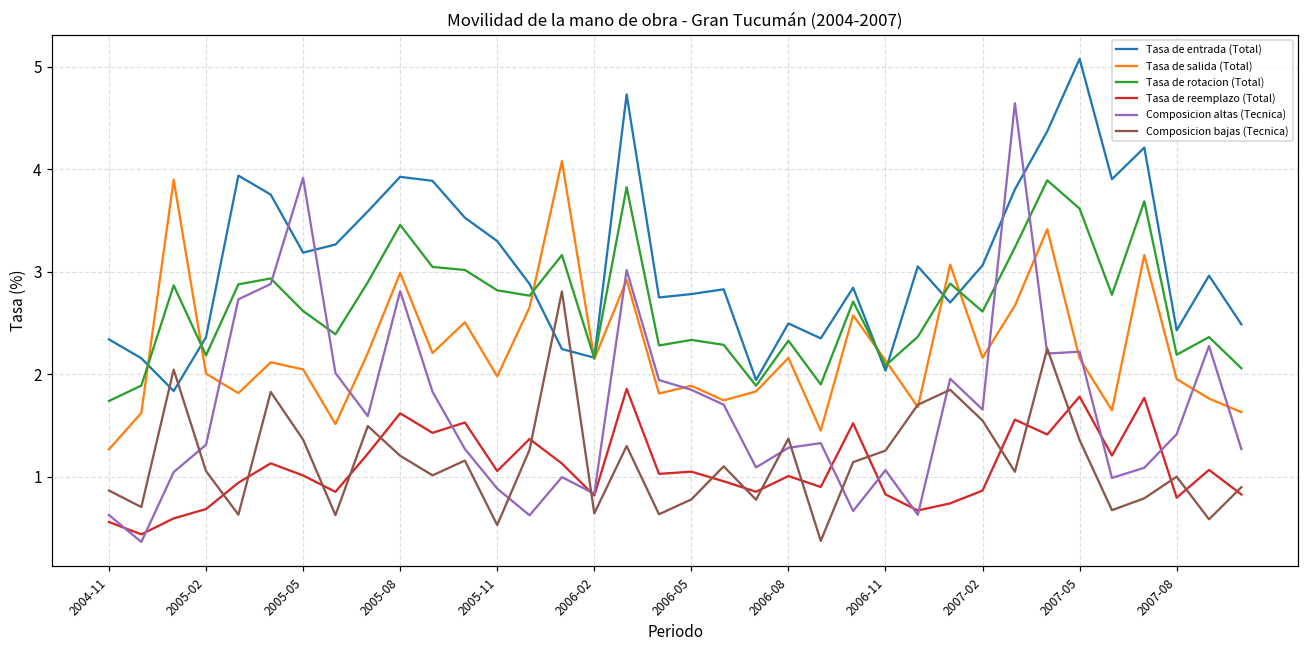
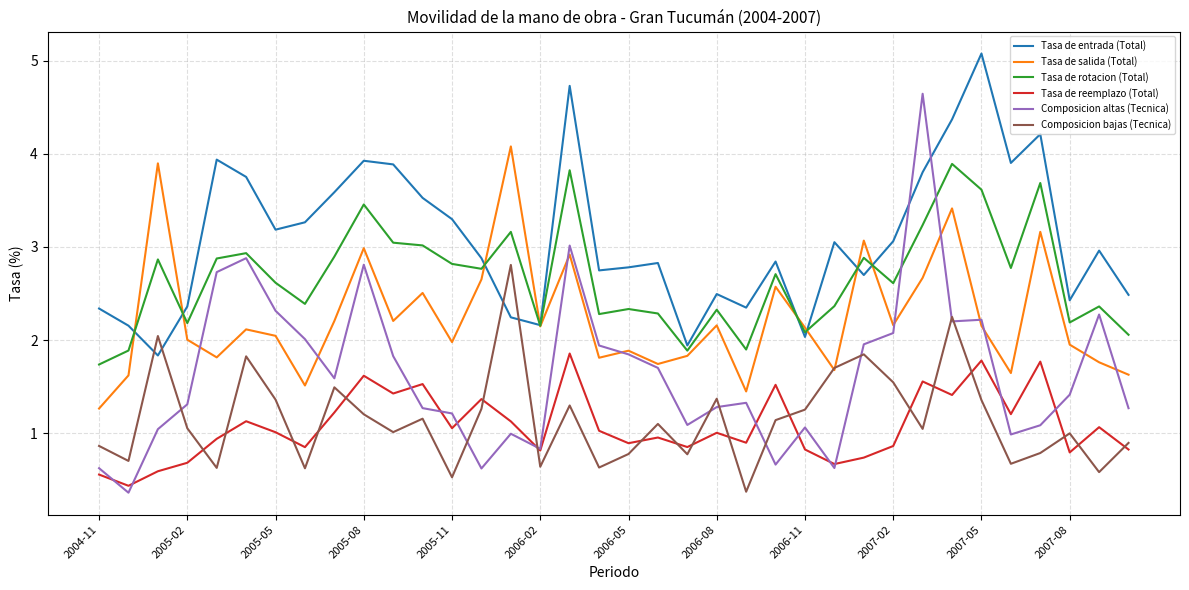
Composicion altas (Tecnica), 2005-05: 3.9 -> 2.3
Composicion altas (Tecnica), 2005-11: 0.9 -> 1.2
Tasa de reemplazo (Total), 2006-05: 1.0 -> 0.9
Composicion altas (Tecnica), 2007-02: 1.7 -> 2.1
